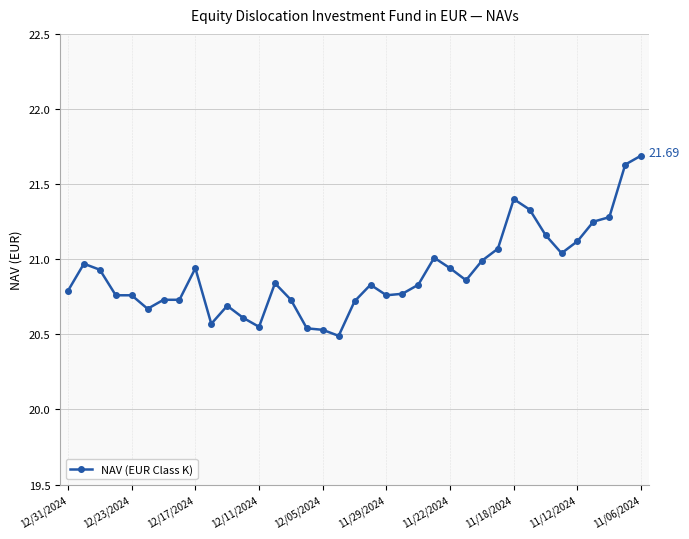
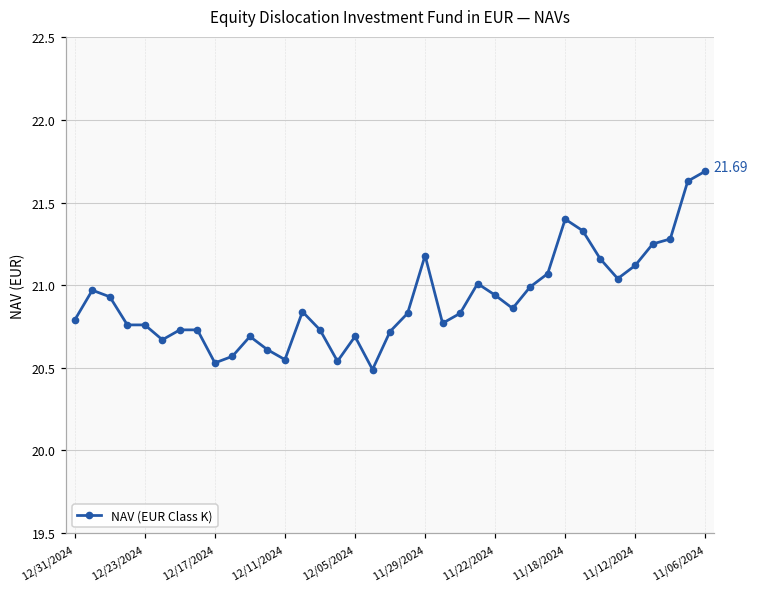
12/17/2024: 20.94 -> 20.53
12/05/2024: 20.53 -> 20.69
11/29/2024: 20.76 -> 21.18
